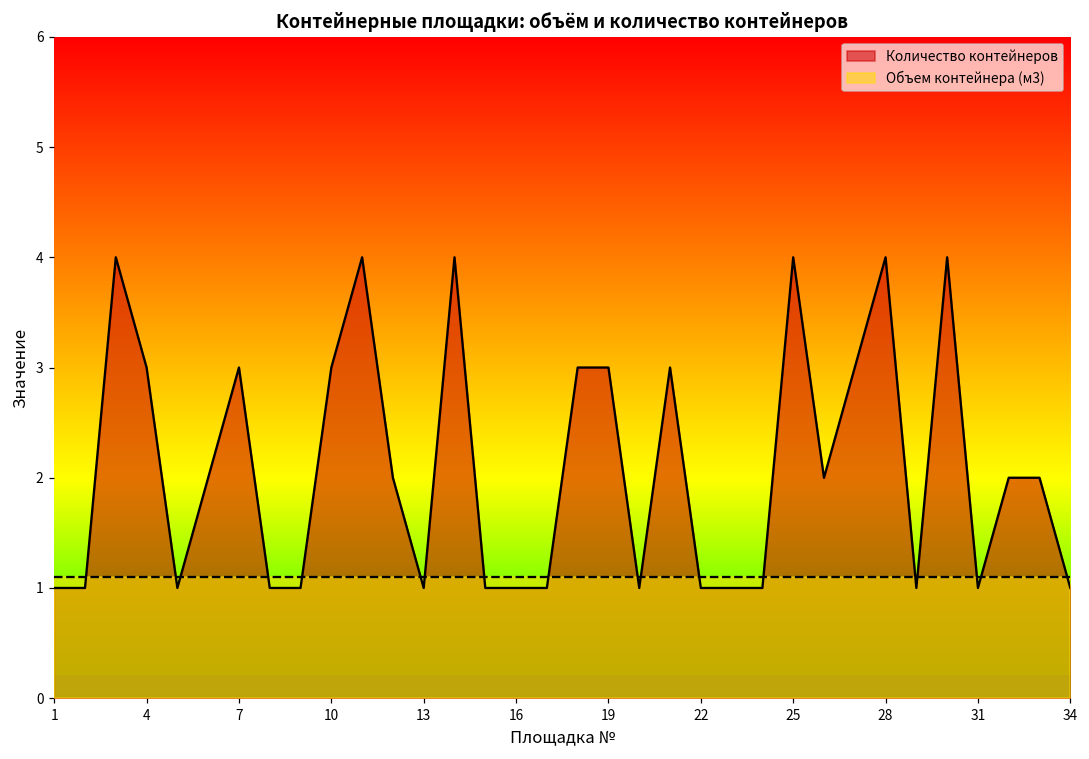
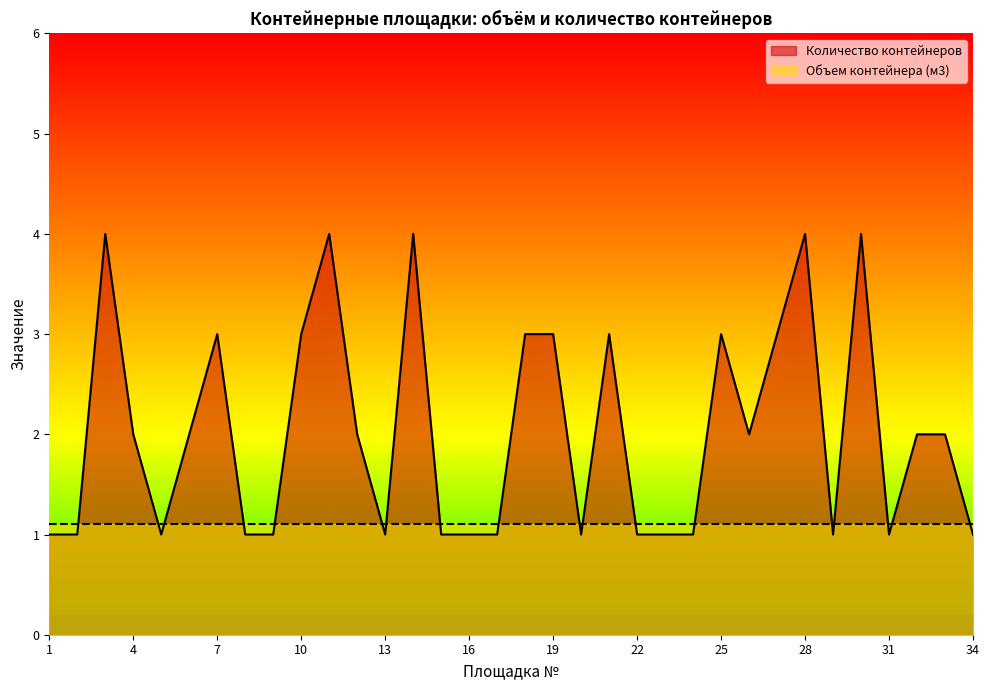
Количество контейнеров, 4: 3 -> 2
Количество контейнеров, 25: 4 -> 3
